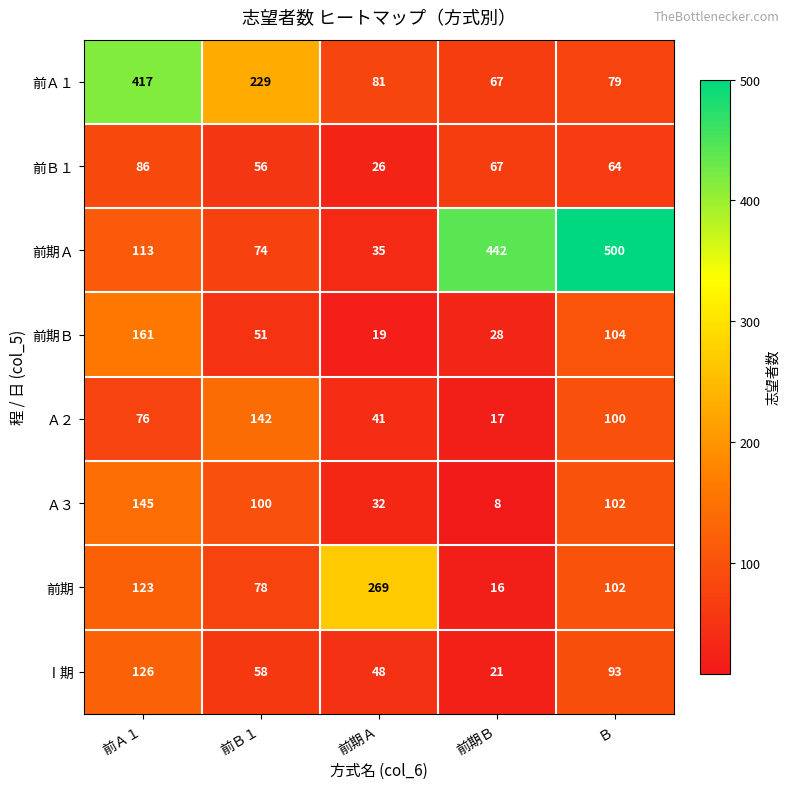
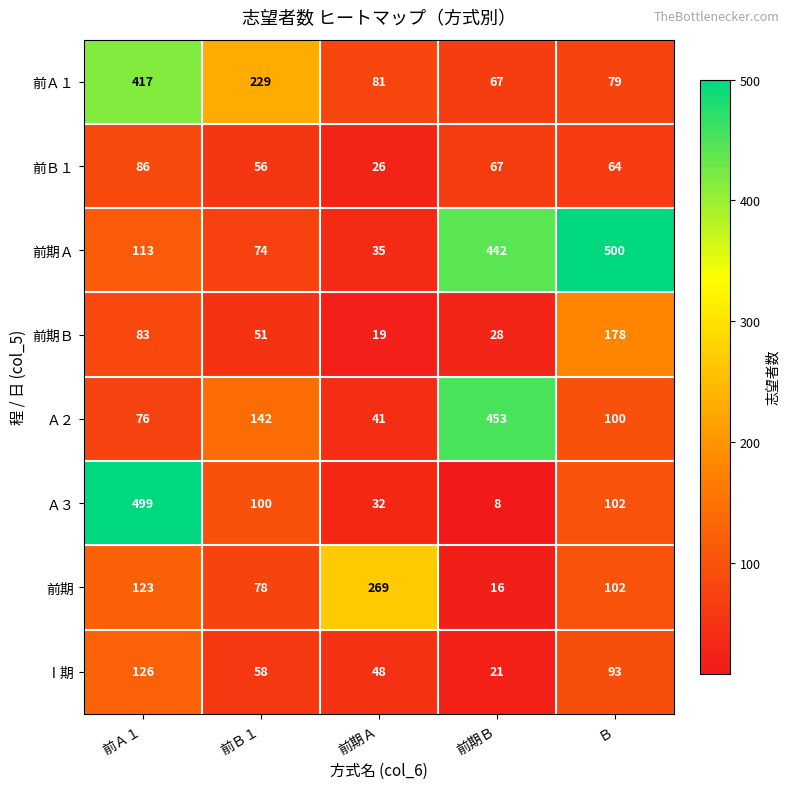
前期Ｂ, 前Ａ１: 161 -> 83
前期Ｂ, Ｂ: 104 -> 178
Ａ２, 前期Ｂ: 17 -> 453
Ａ３, 前Ａ１: 145 -> 499
